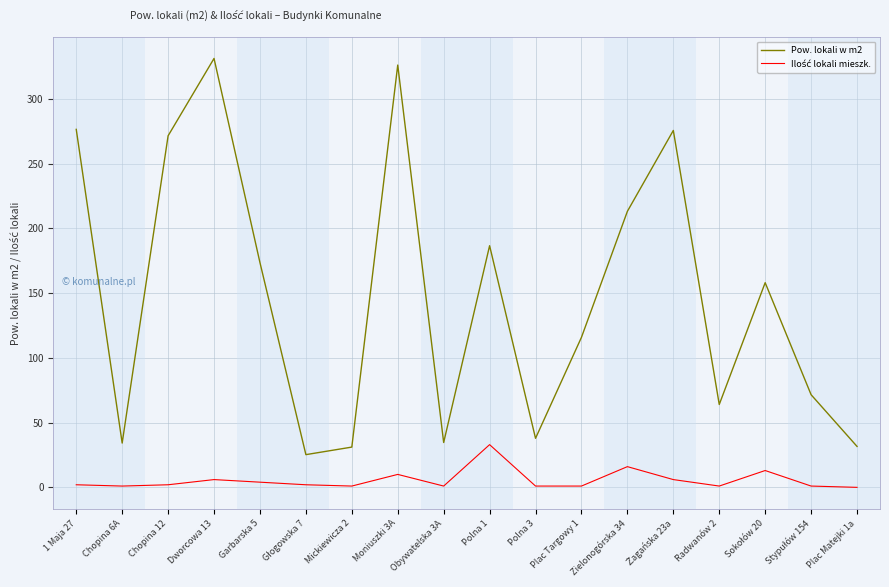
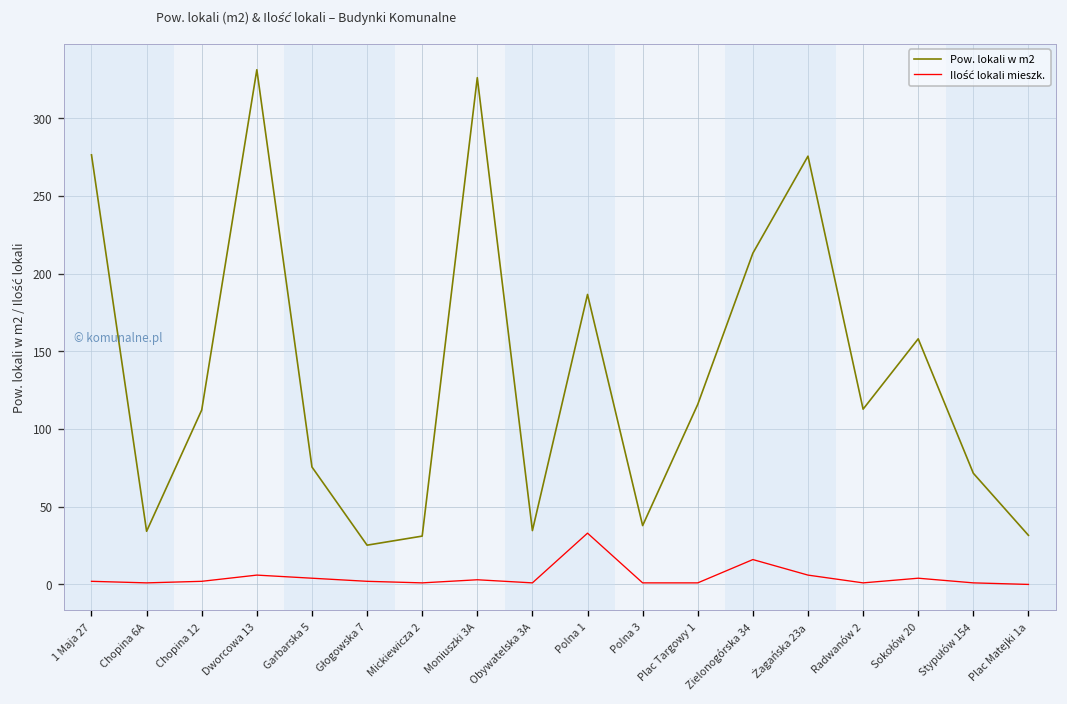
Pow. lokali w m2, Chopina 12: 272 -> 112
Pow. lokali w m2, Garbarska 5: 174 -> 76
Ilość lokali mieszk., Moniuszki 3A: 10 -> 3
Pow. lokali w m2, Radwanów 2: 64 -> 113
Ilość lokali mieszk., Sokołów 20: 13 -> 4
